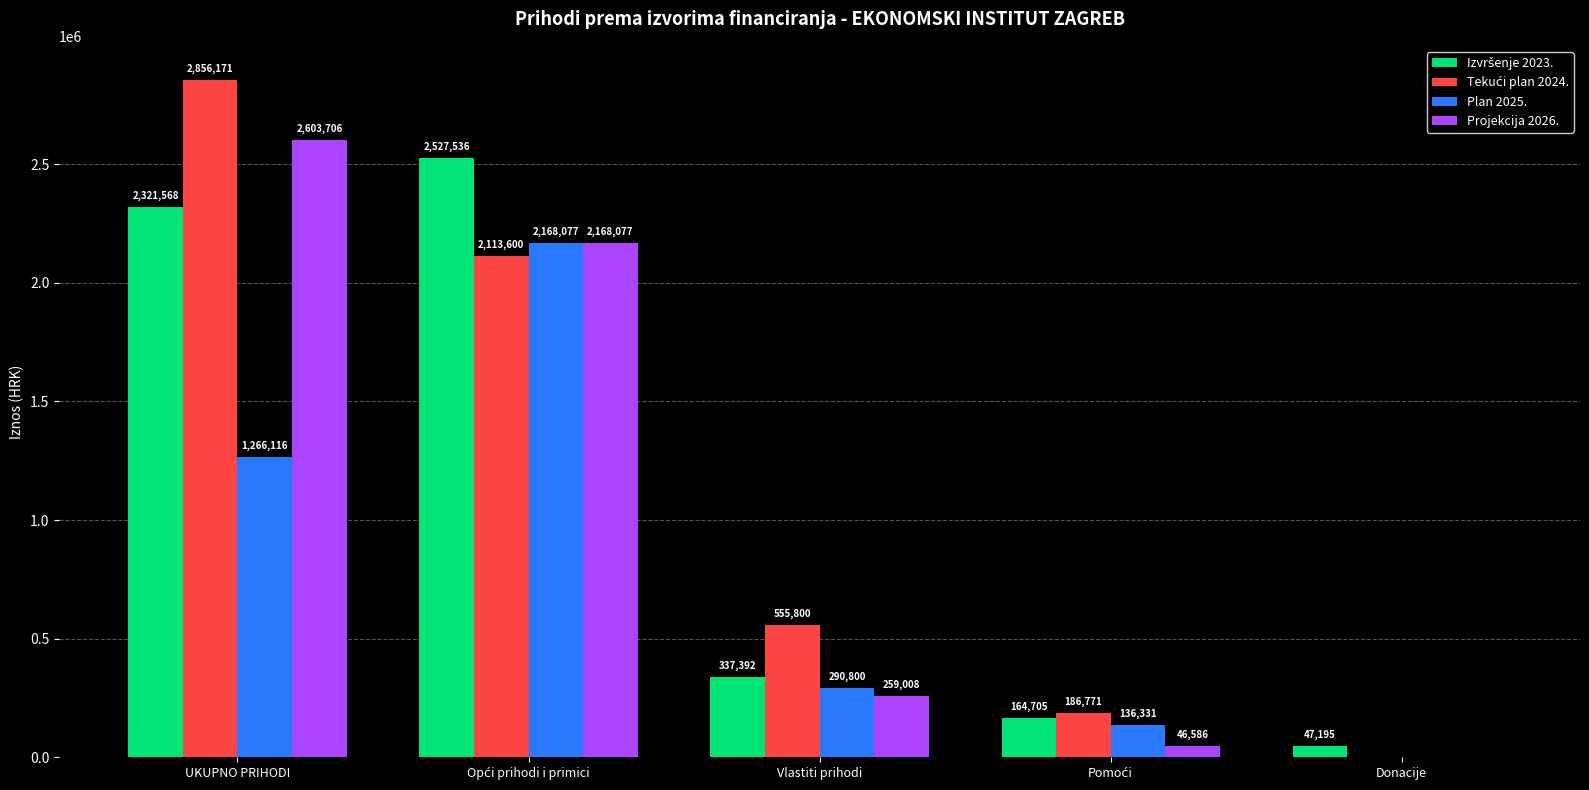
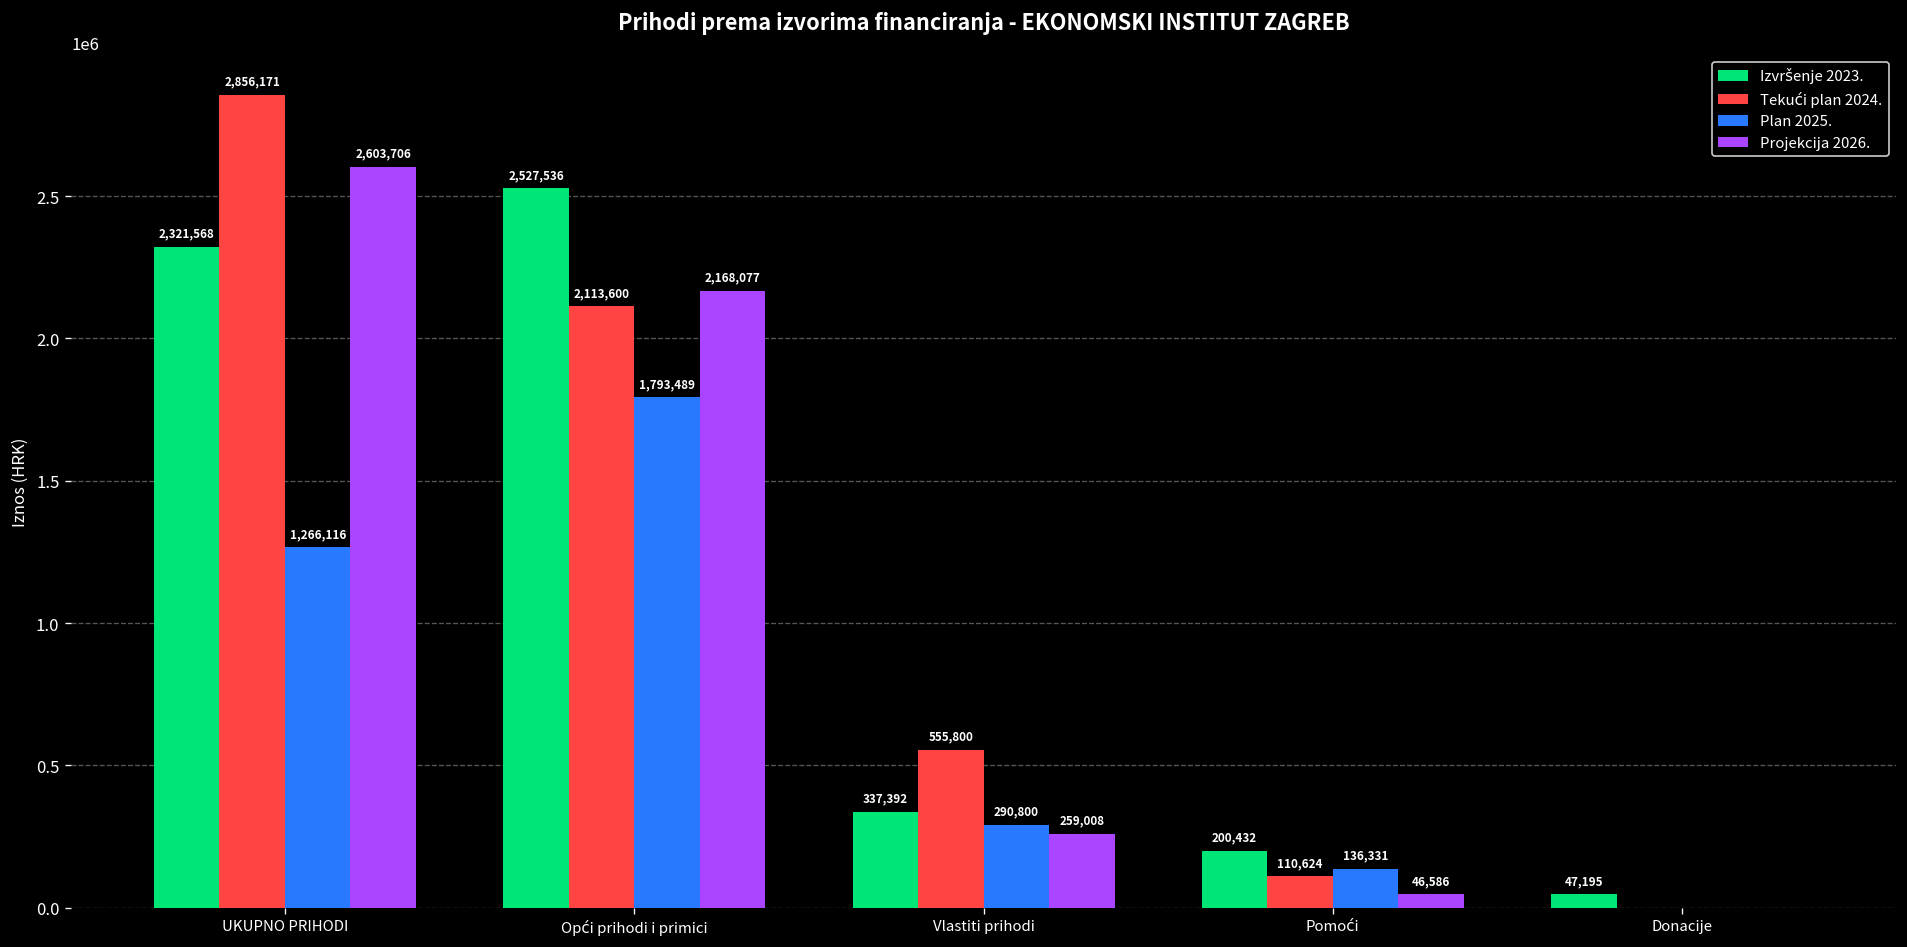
Plan 2025., Opći prihodi i primici: 2,168,077 -> 1,793,489
Izvršenje 2023., Pomoći: 164,705 -> 200,432
Tekući plan 2024., Pomoći: 186,771 -> 110,624
